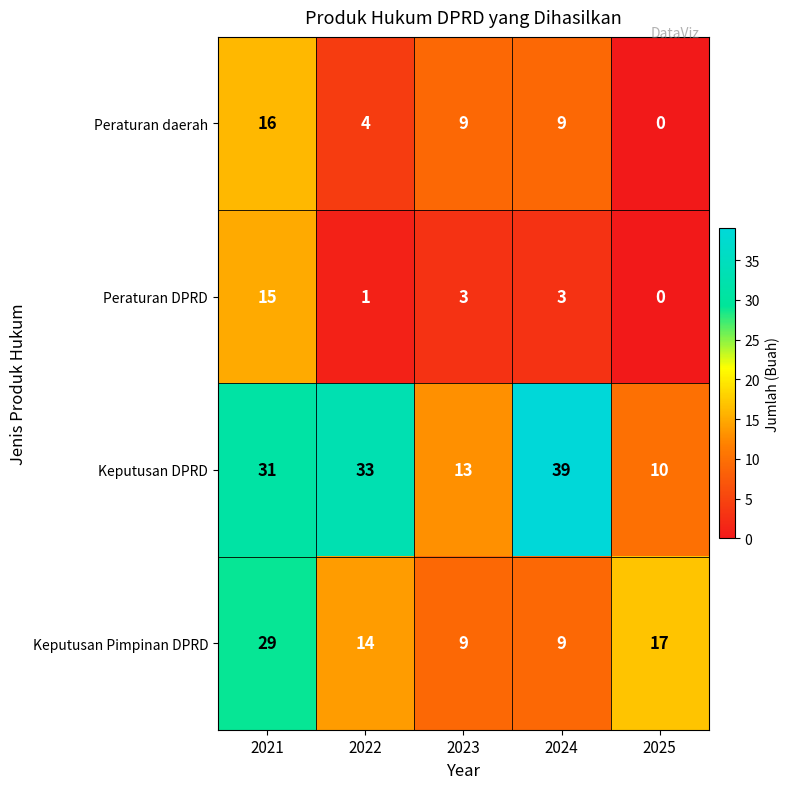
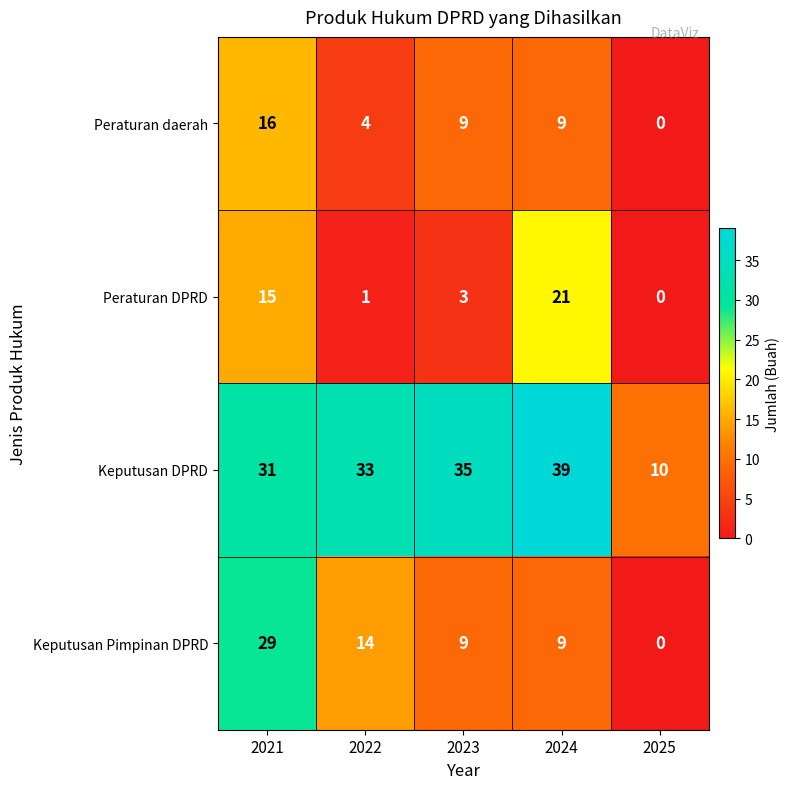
Peraturan DPRD, 2024: 3 -> 21
Keputusan DPRD, 2023: 13 -> 35
Keputusan Pimpinan DPRD, 2025: 17 -> 0
